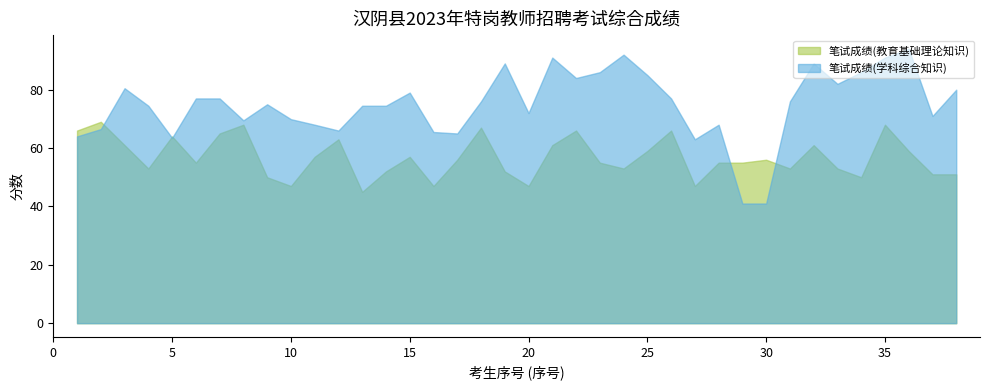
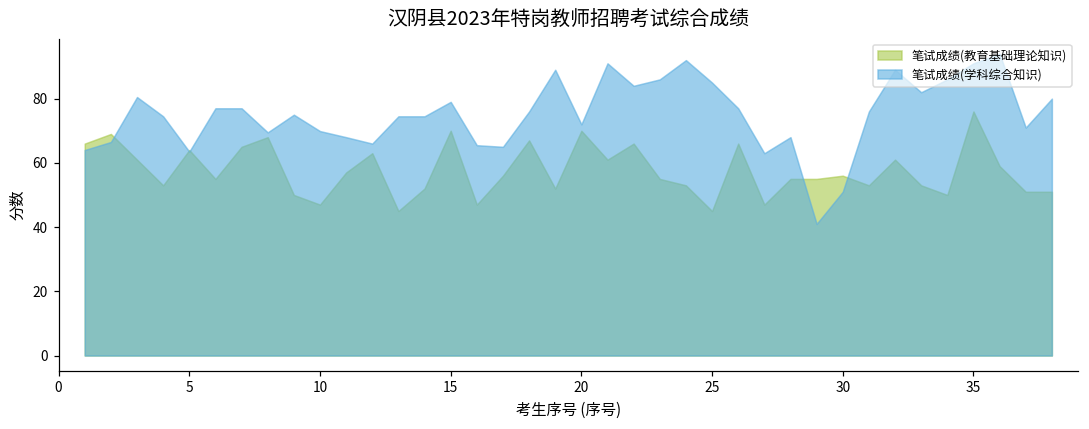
笔试成绩(教育基础理论知识), 15: 57 -> 70
笔试成绩(教育基础理论知识), 20: 47 -> 70
笔试成绩(教育基础理论知识), 25: 59 -> 45
笔试成绩(学科综合知识), 30: 41 -> 51
笔试成绩(教育基础理论知识), 35: 68 -> 76
